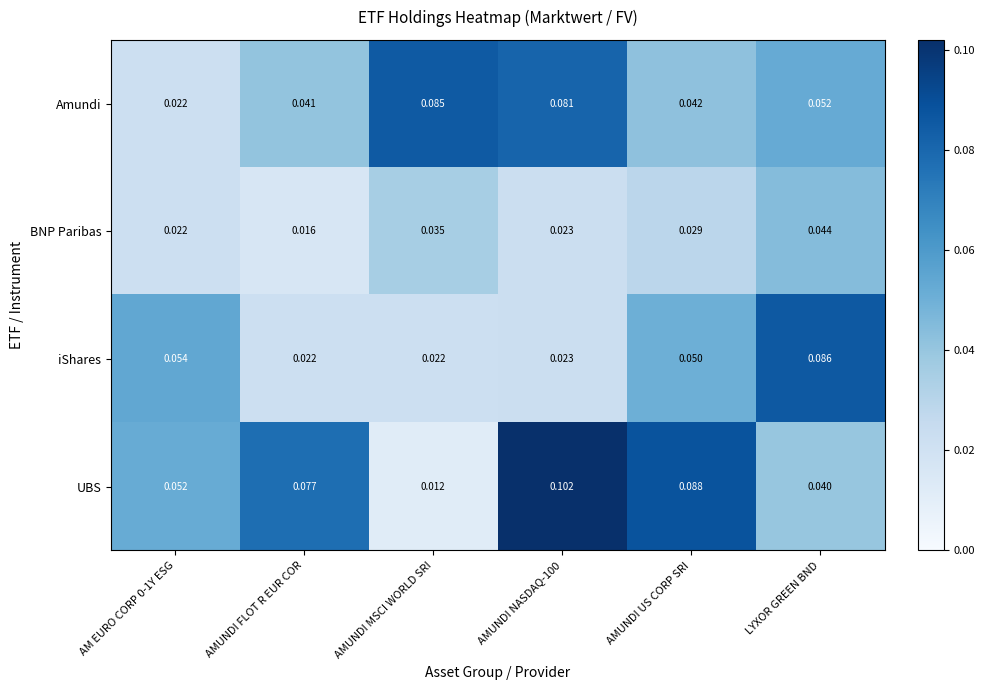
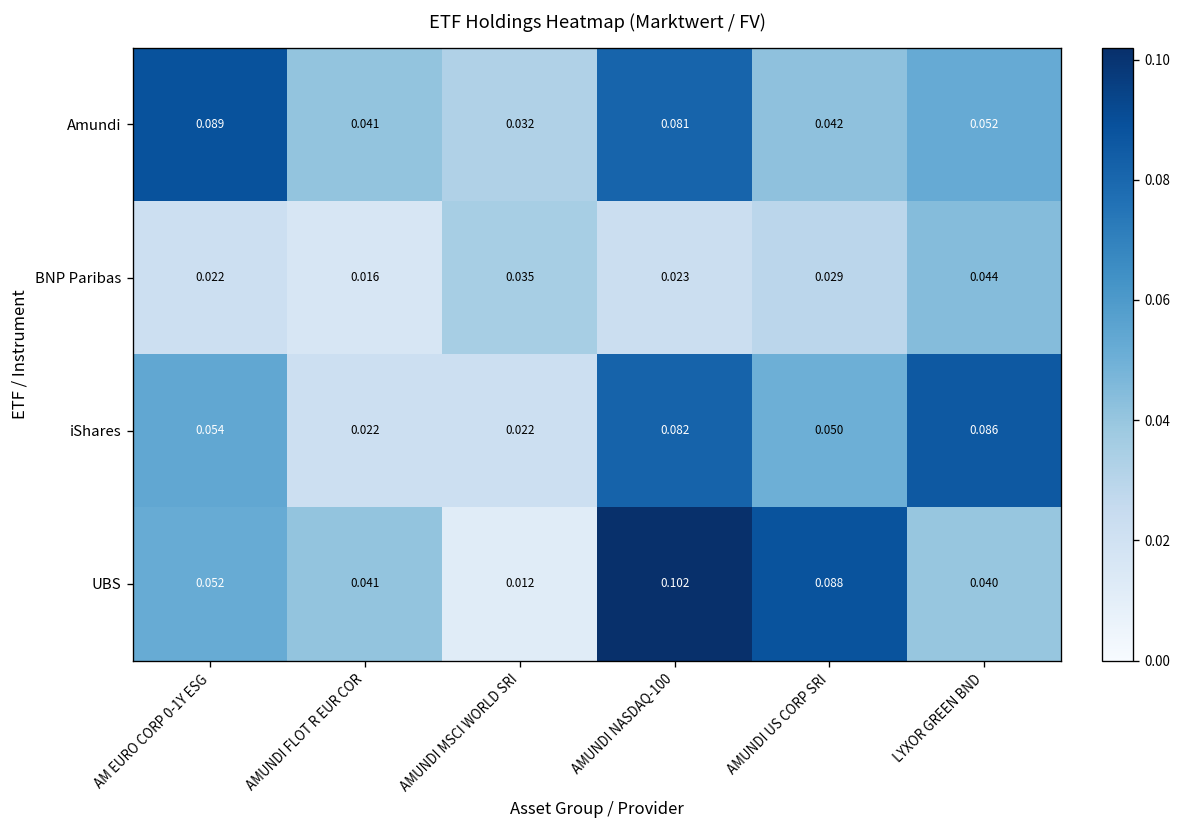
Amundi, AM EURO CORP 0-1Y ESG: 0.022 -> 0.089
Amundi, AMUNDI MSCI WORLD SRI: 0.085 -> 0.032
iShares, AMUNDI NASDAQ-100: 0.023 -> 0.082
UBS, AMUNDI FLOT R EUR COR: 0.077 -> 0.041
